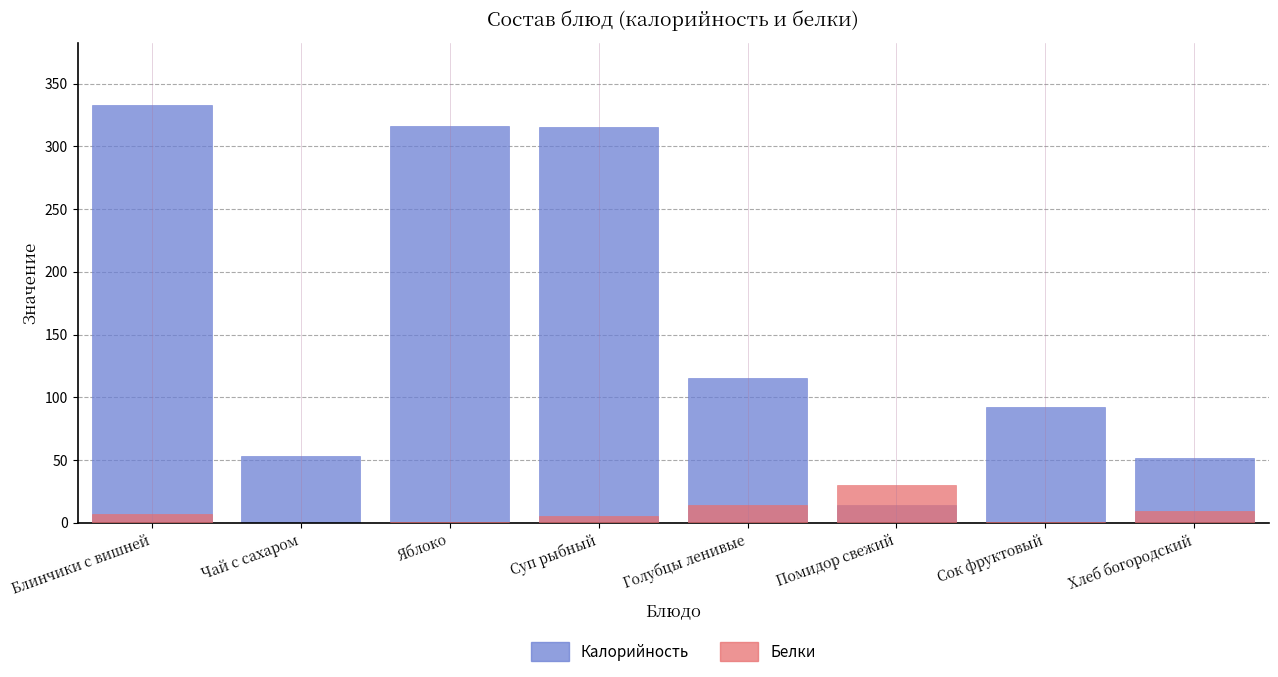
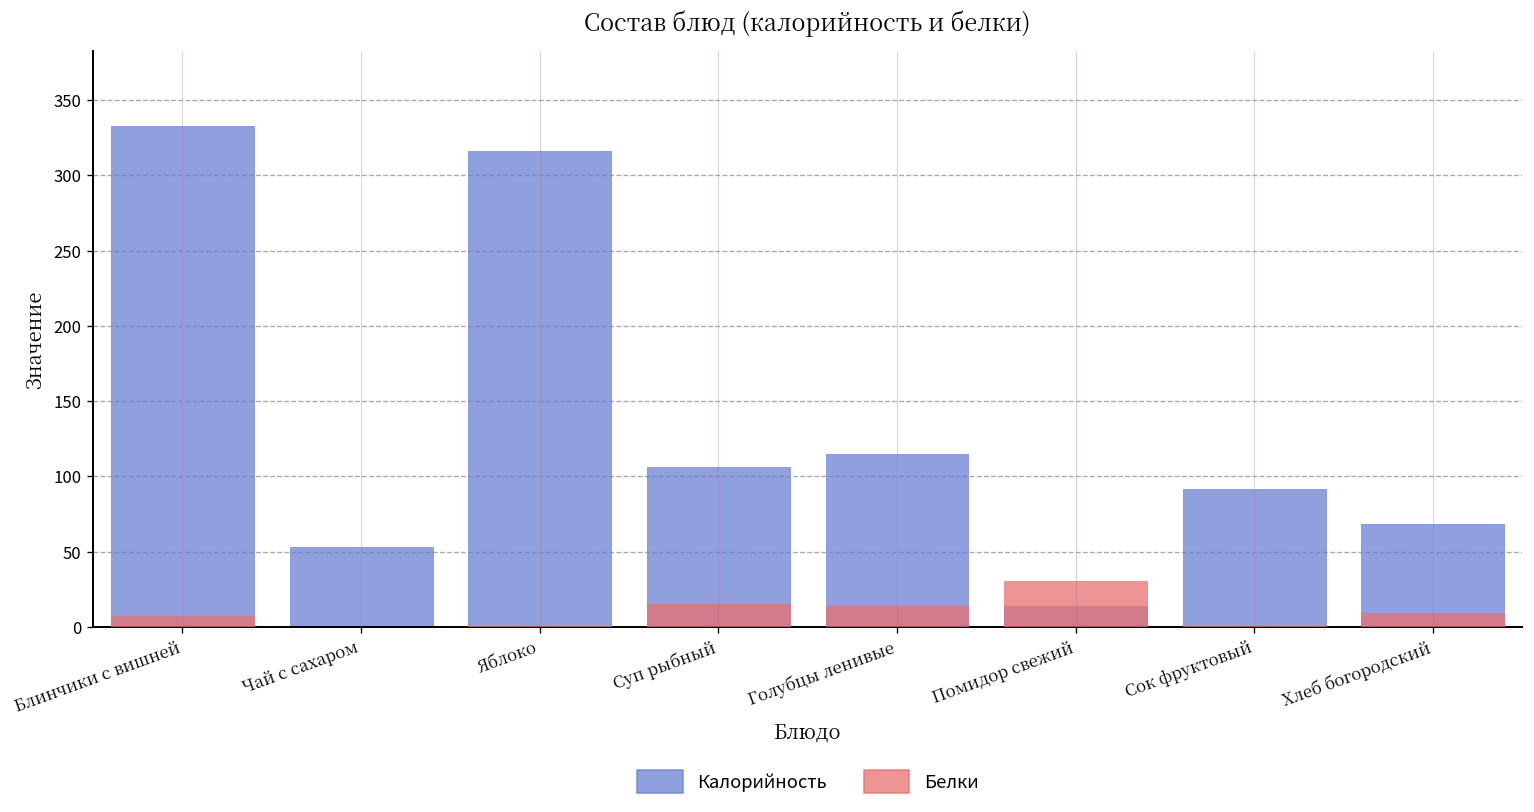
Калорийность, Суп рыбный: 315 -> 106
Белки, Суп рыбный: 5 -> 15
Калорийность, Хлеб богородский: 52 -> 68
